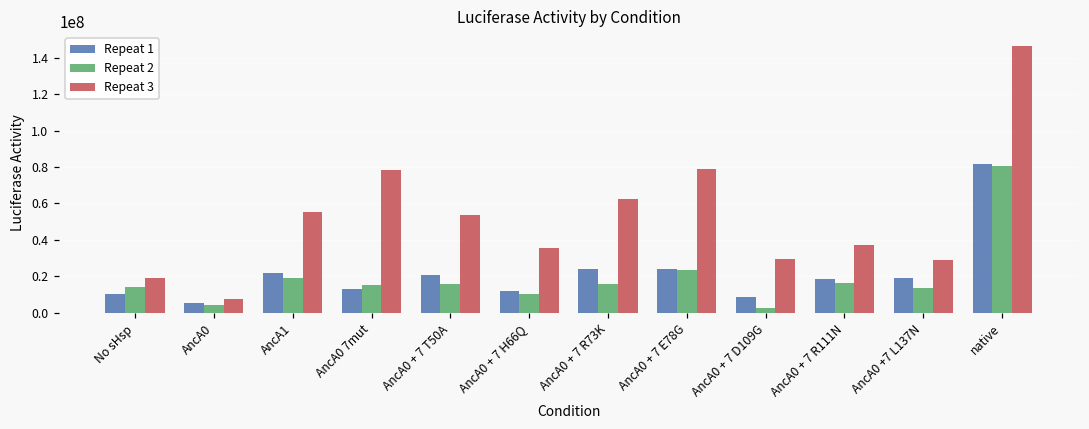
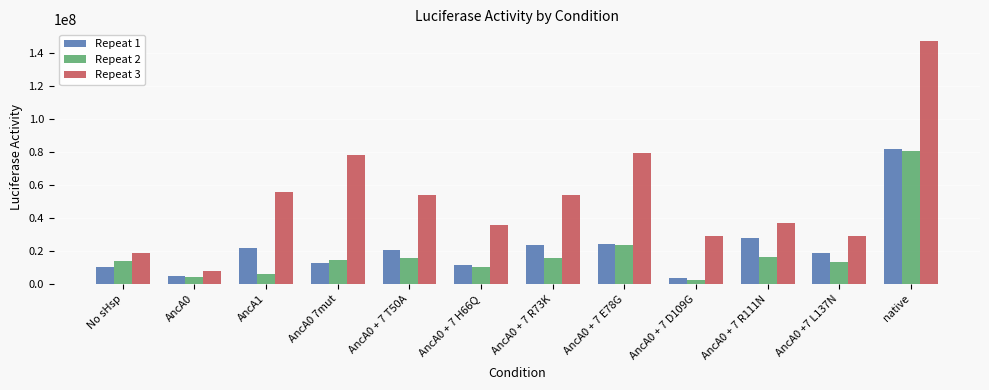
Repeat 2, AncA1: 19000000 -> 6000000
Repeat 3, AncA0 + 7 R73K: 63000000 -> 54000000
Repeat 1, AncA0 + 7 D109G: 9000000 -> 3000000
Repeat 1, AncA0 + 7 R111N: 18000000 -> 28000000
